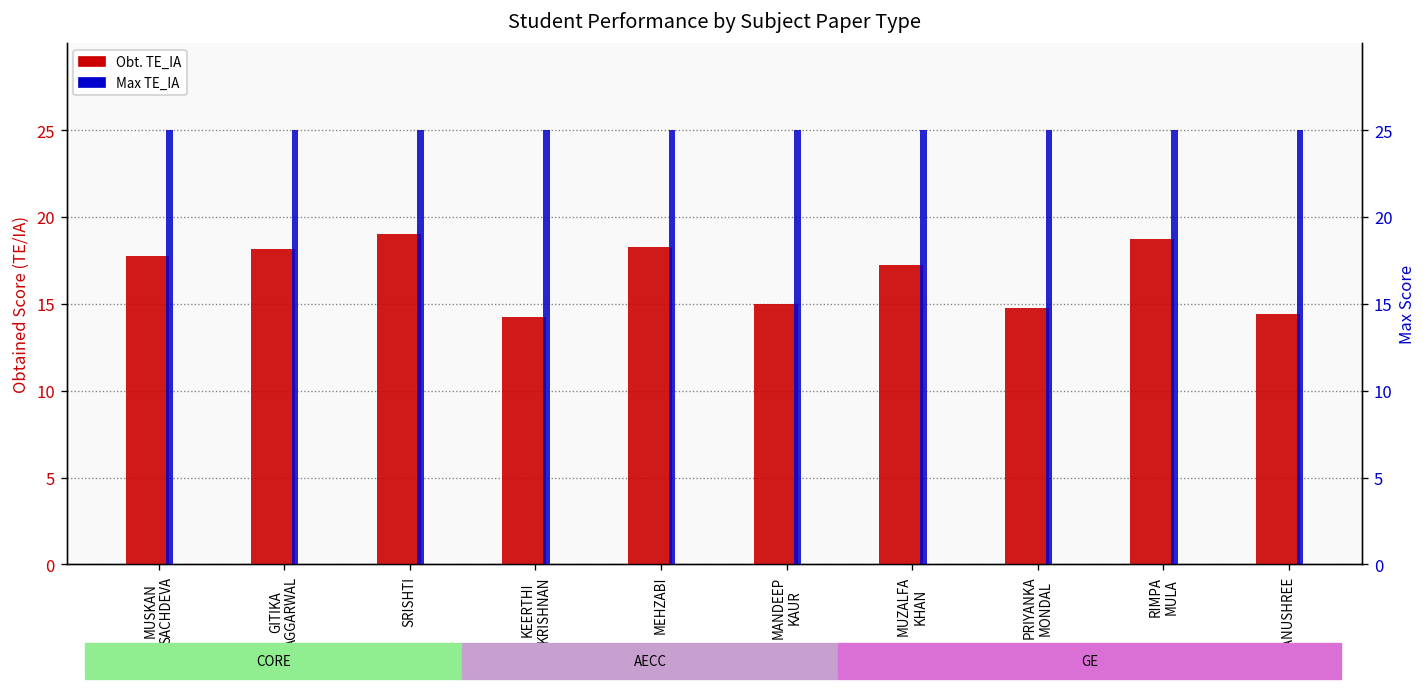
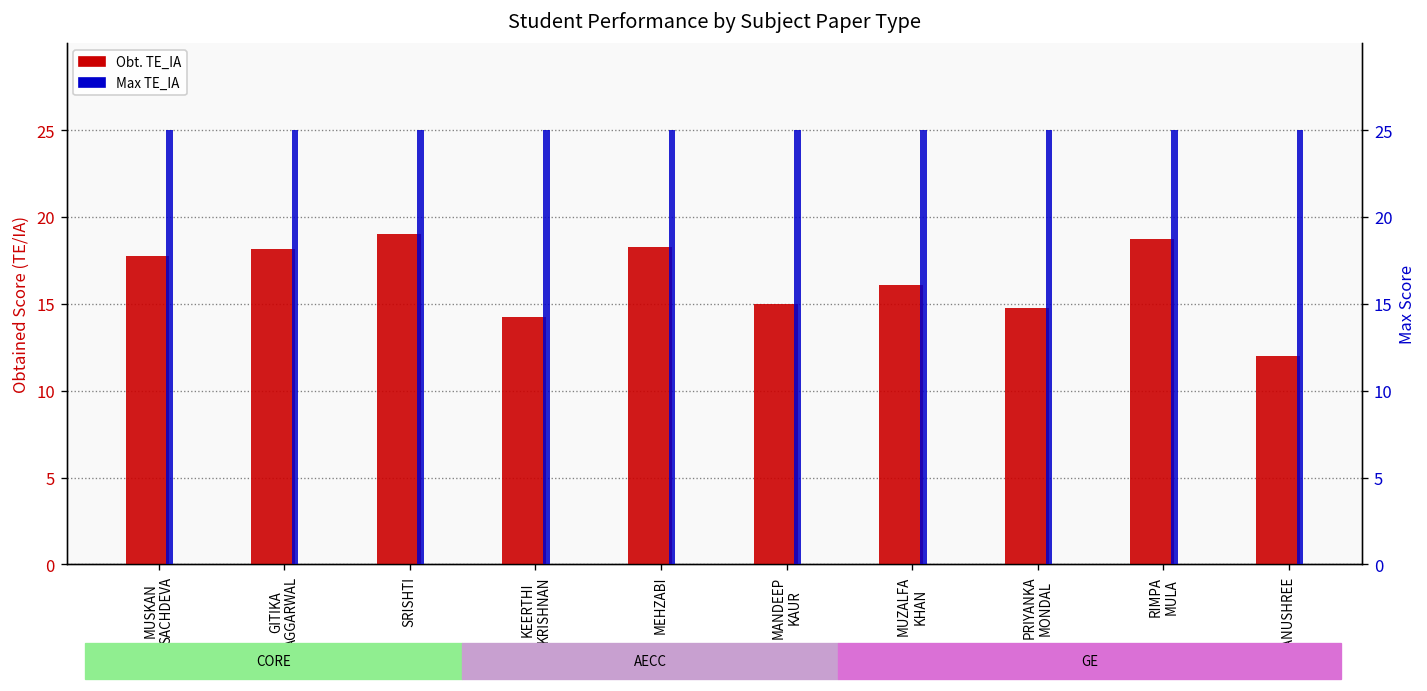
Obt. TE_IA, MUZALFA KHAN: 17.3 -> 16.1
Obt. TE_IA, TANUSHREE: 14.4 -> 12.0
